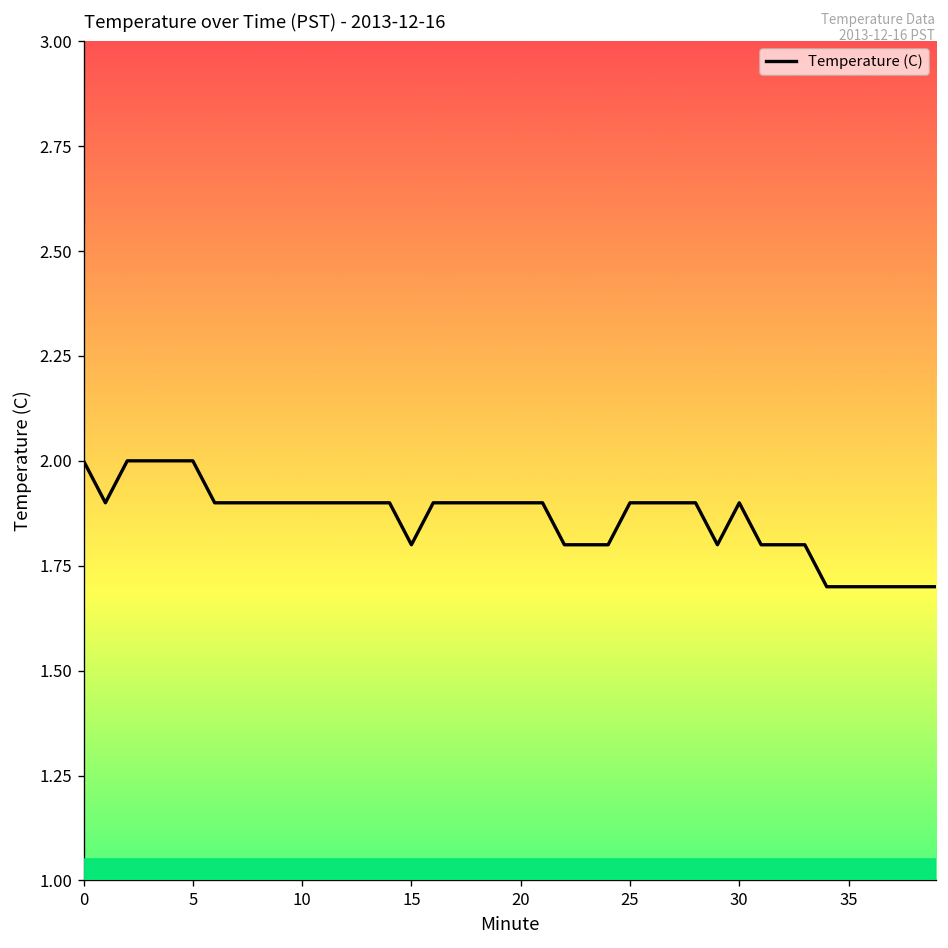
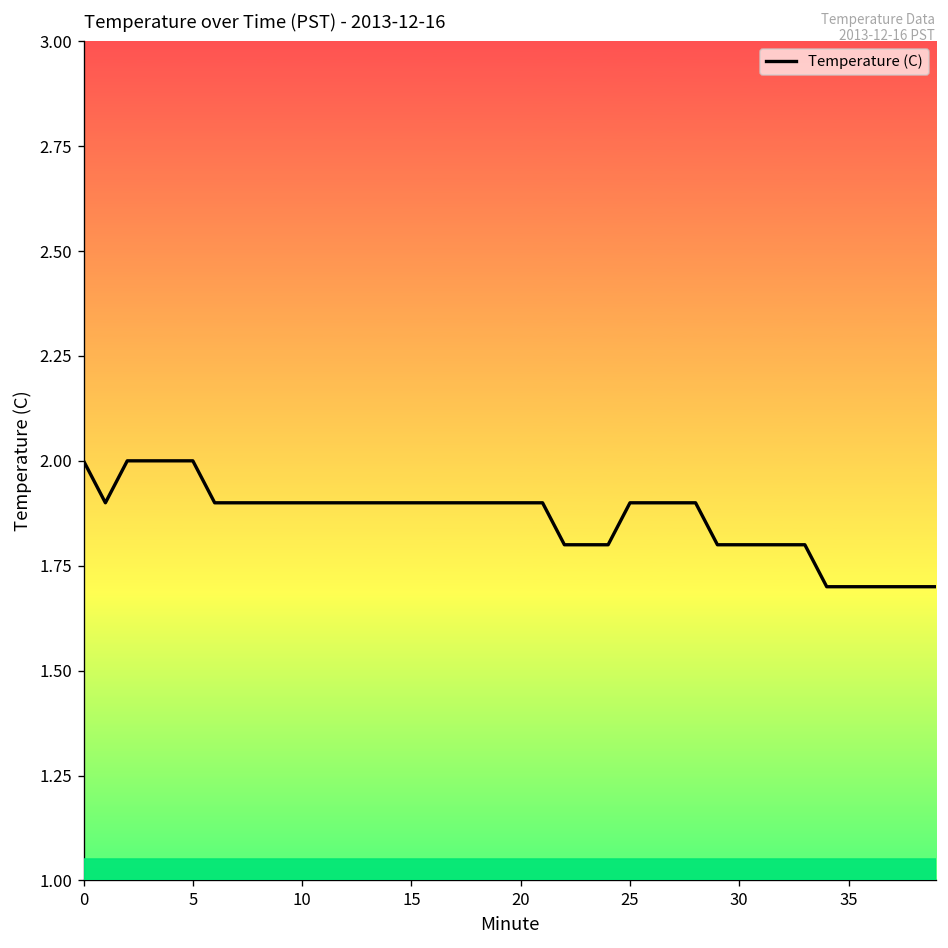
15: 1.8 -> 1.9
30: 1.9 -> 1.8
